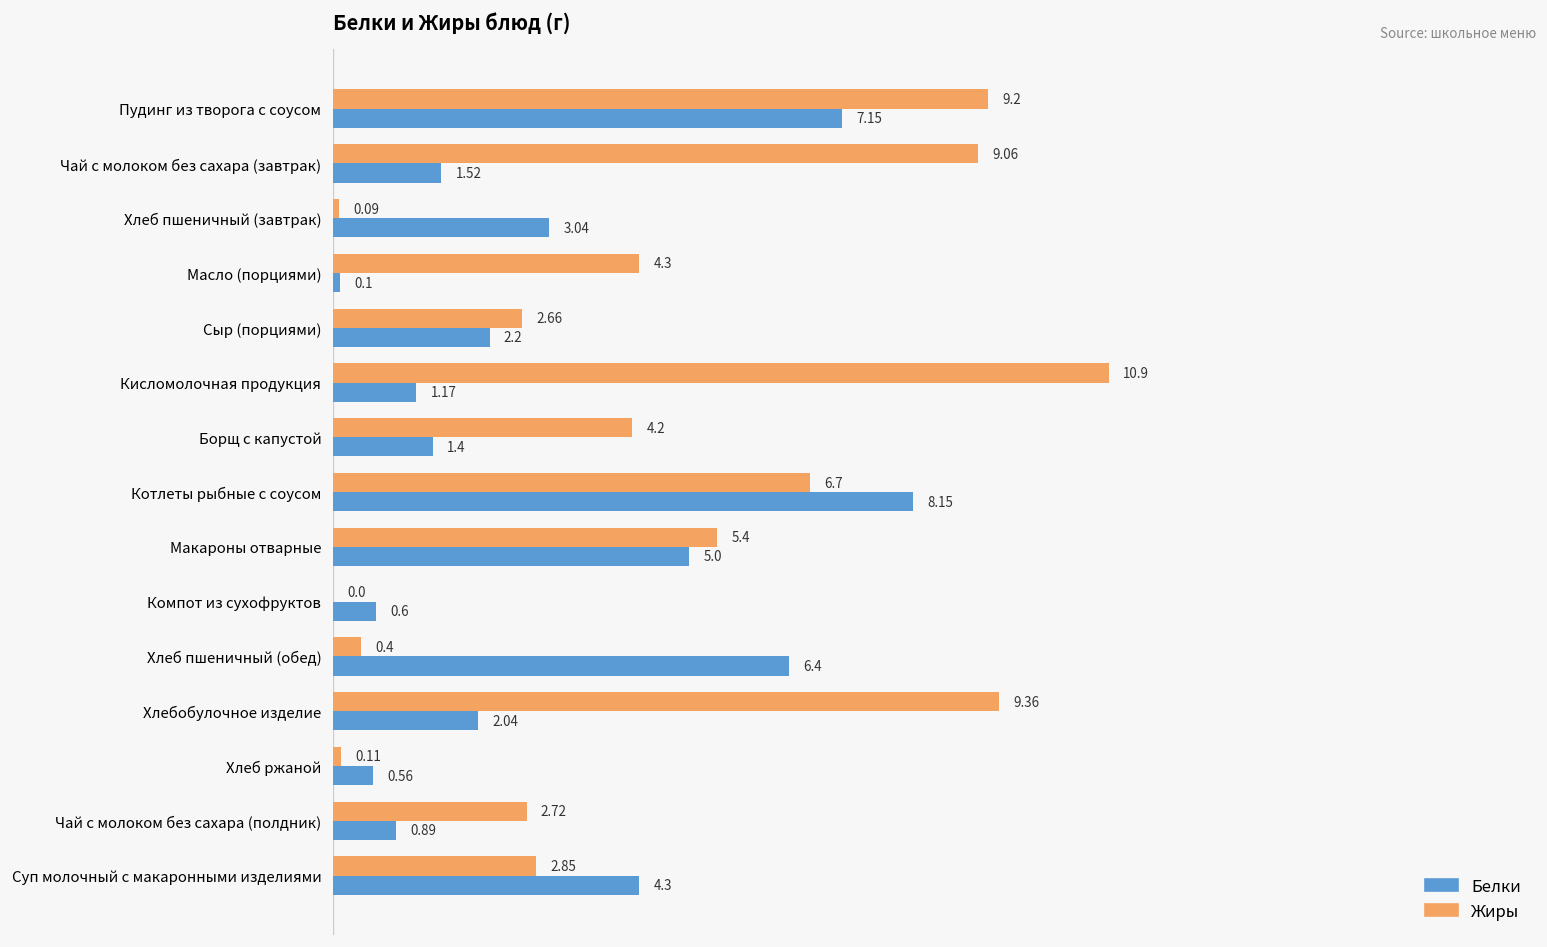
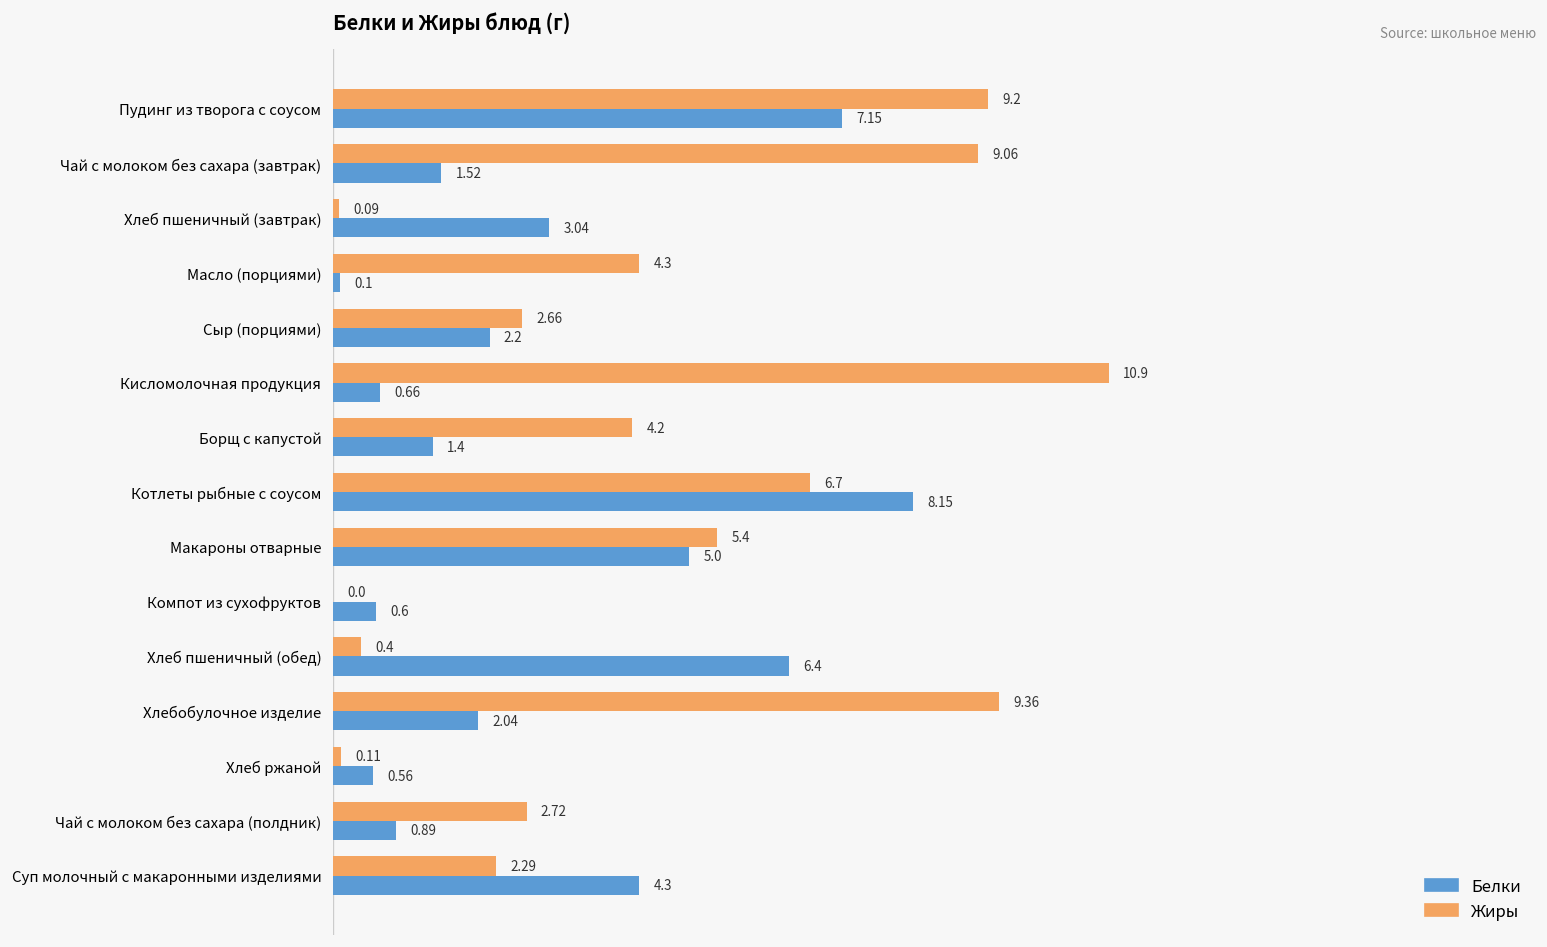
Белки, Кисломолочная продукция: 1.17 -> 0.66
Жиры, Суп молочный с макаронными изделиями: 2.85 -> 2.29
